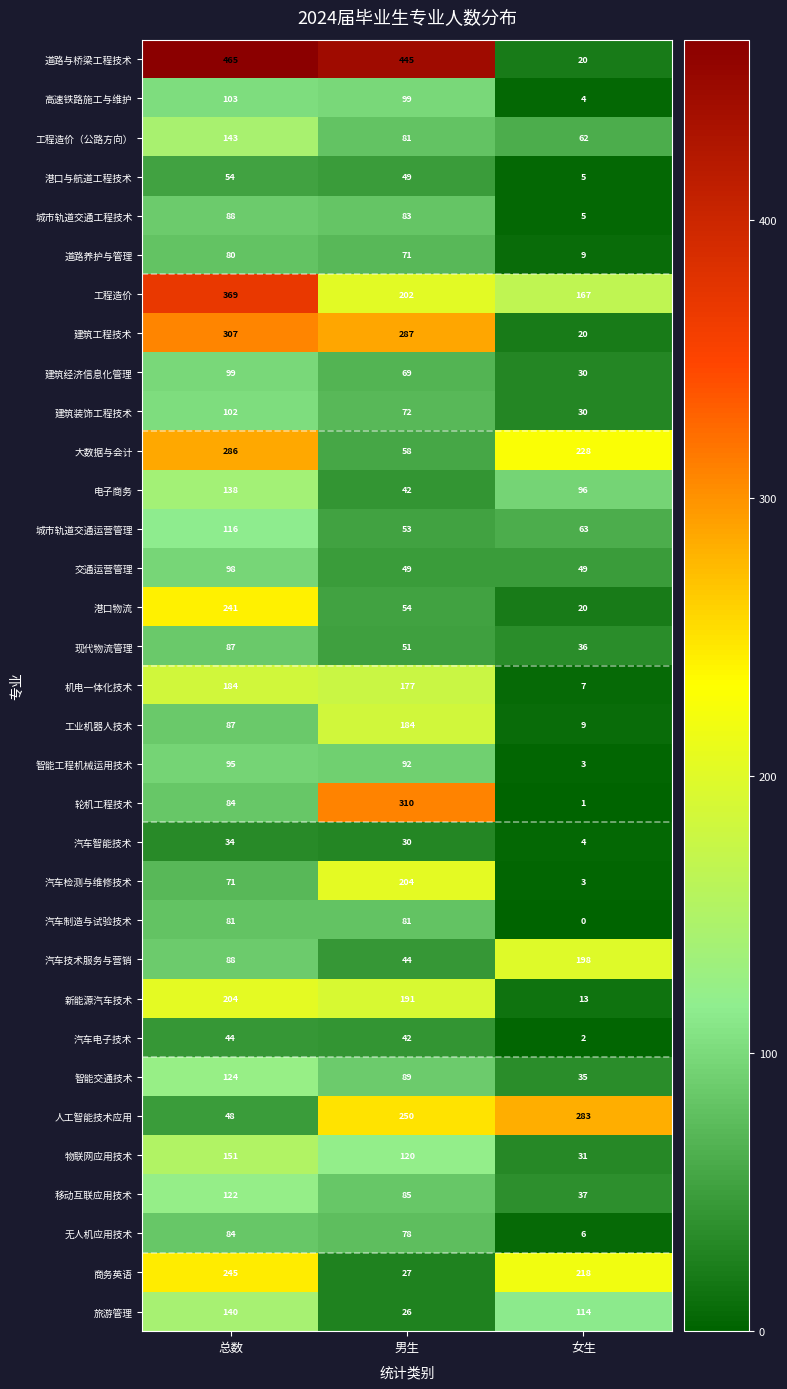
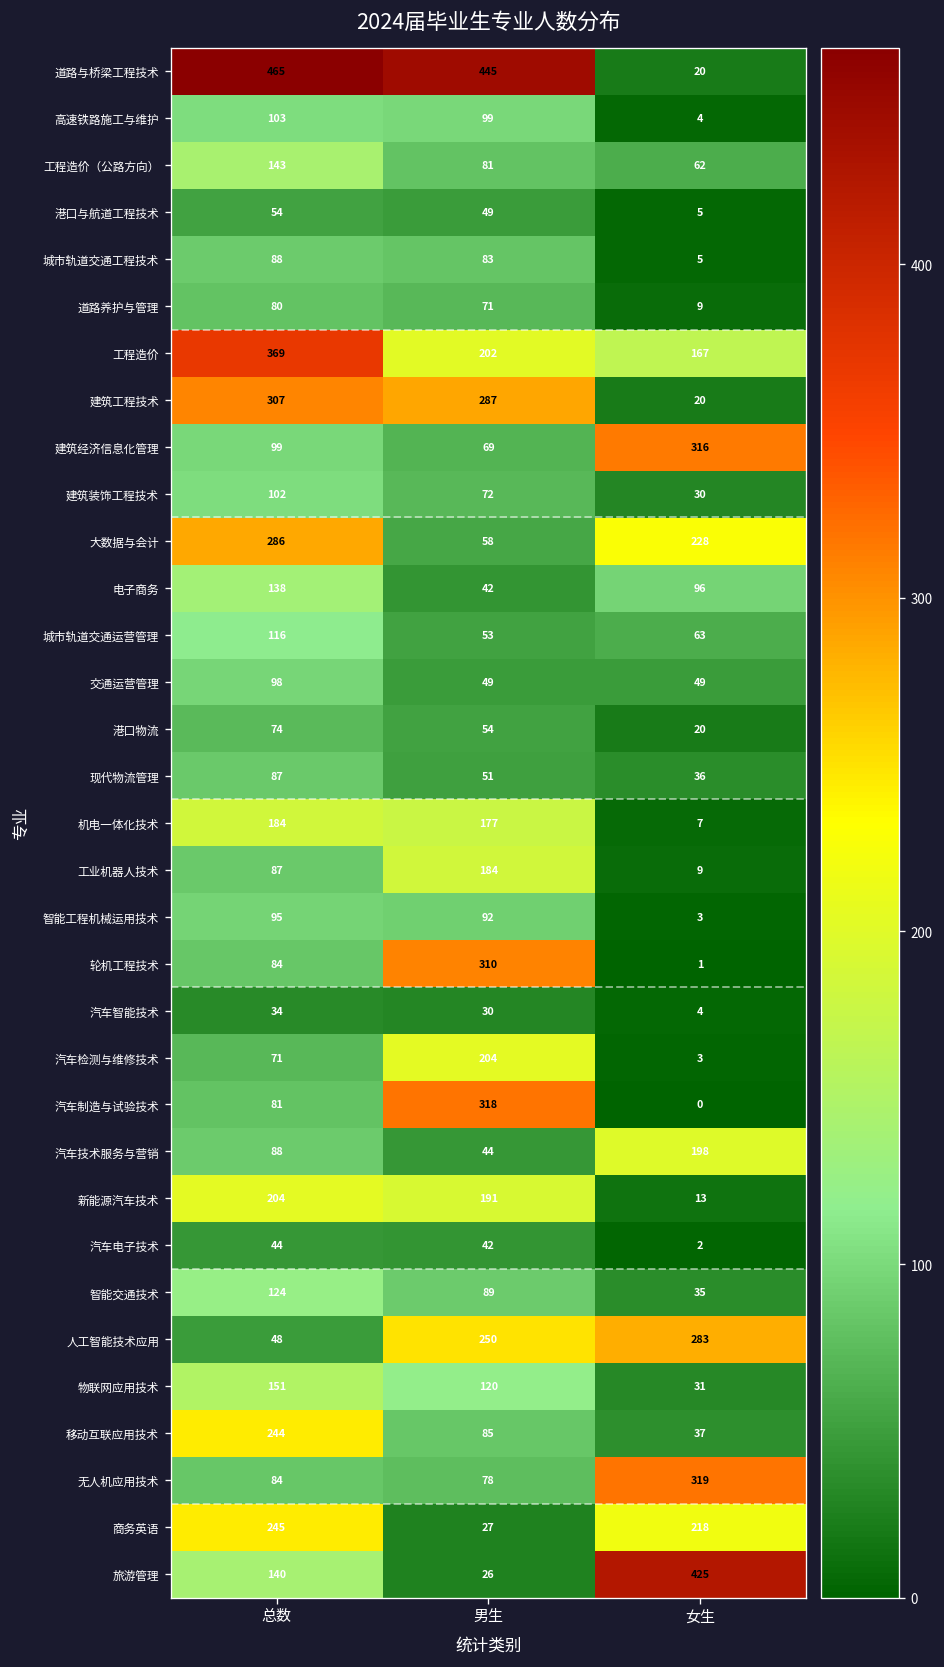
建筑经济信息化管理, 女生: 30 -> 316
港口物流, 总数: 241 -> 74
汽车制造与试验技术, 男生: 81 -> 318
移动互联应用技术, 总数: 122 -> 244
无人机应用技术, 女生: 6 -> 319
旅游管理, 女生: 114 -> 425
